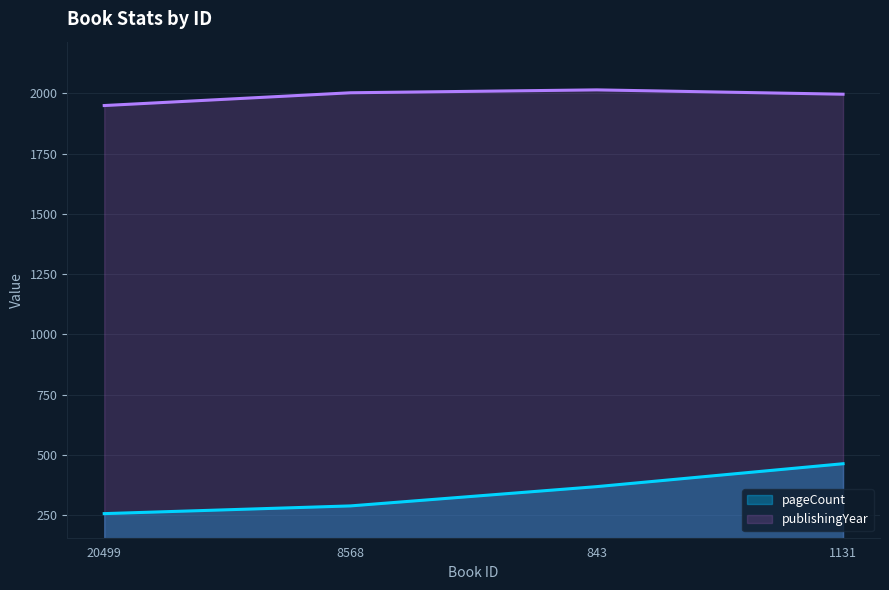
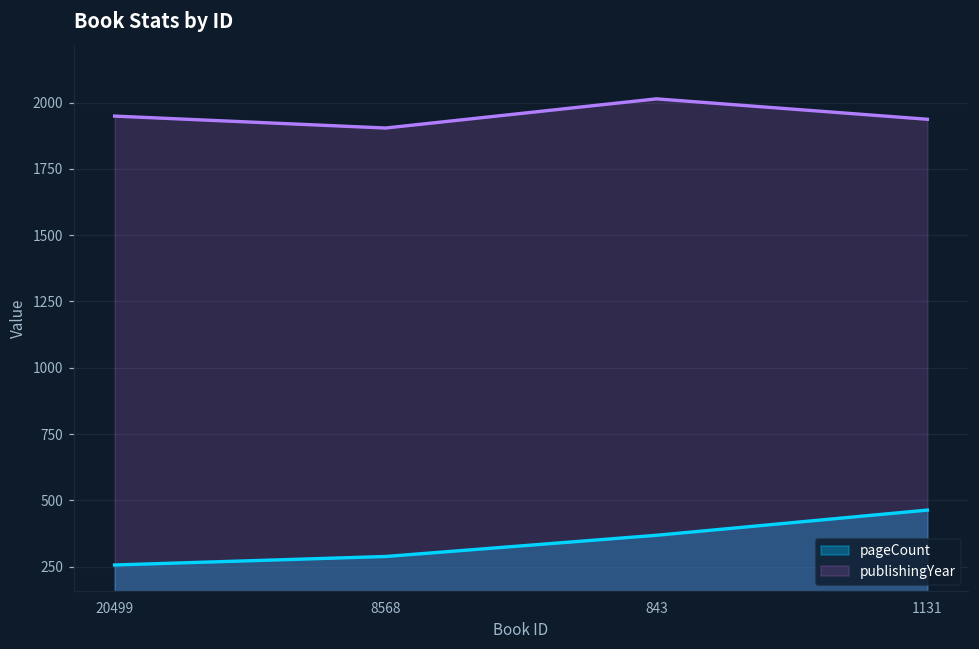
publishingYear, 8568: 2000 -> 1900
publishingYear, 1131: 2000 -> 1940
